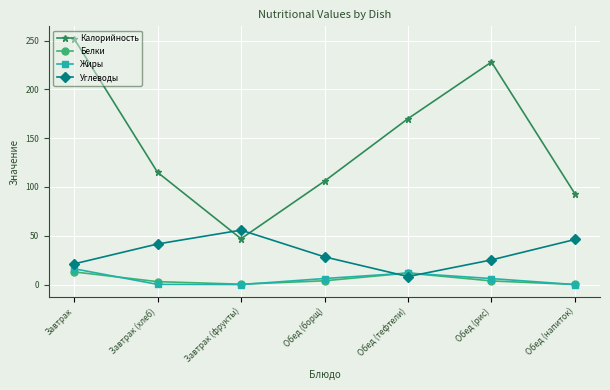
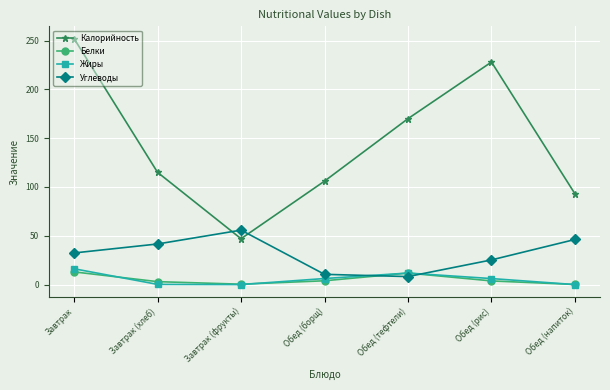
Углеводы, Завтрак: 20 -> 30
Углеводы, Обед (борщ): 30 -> 10
